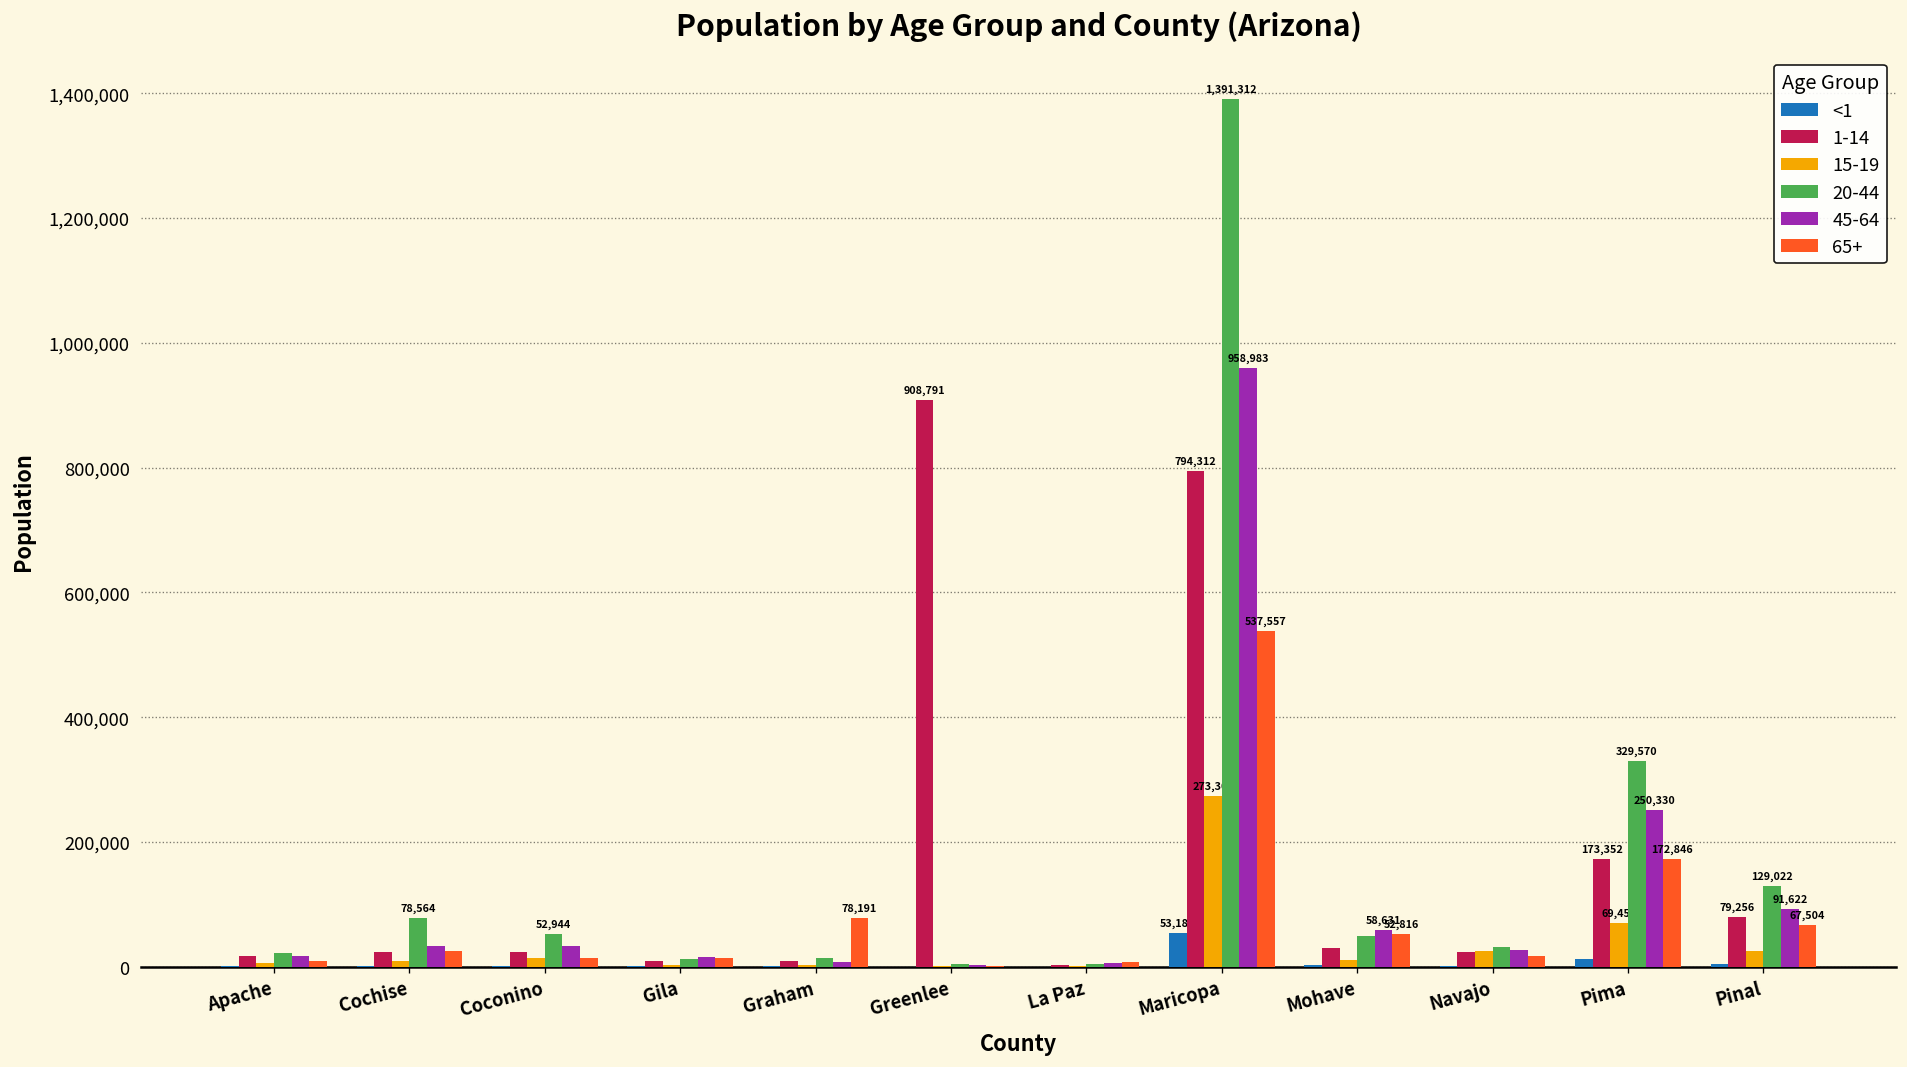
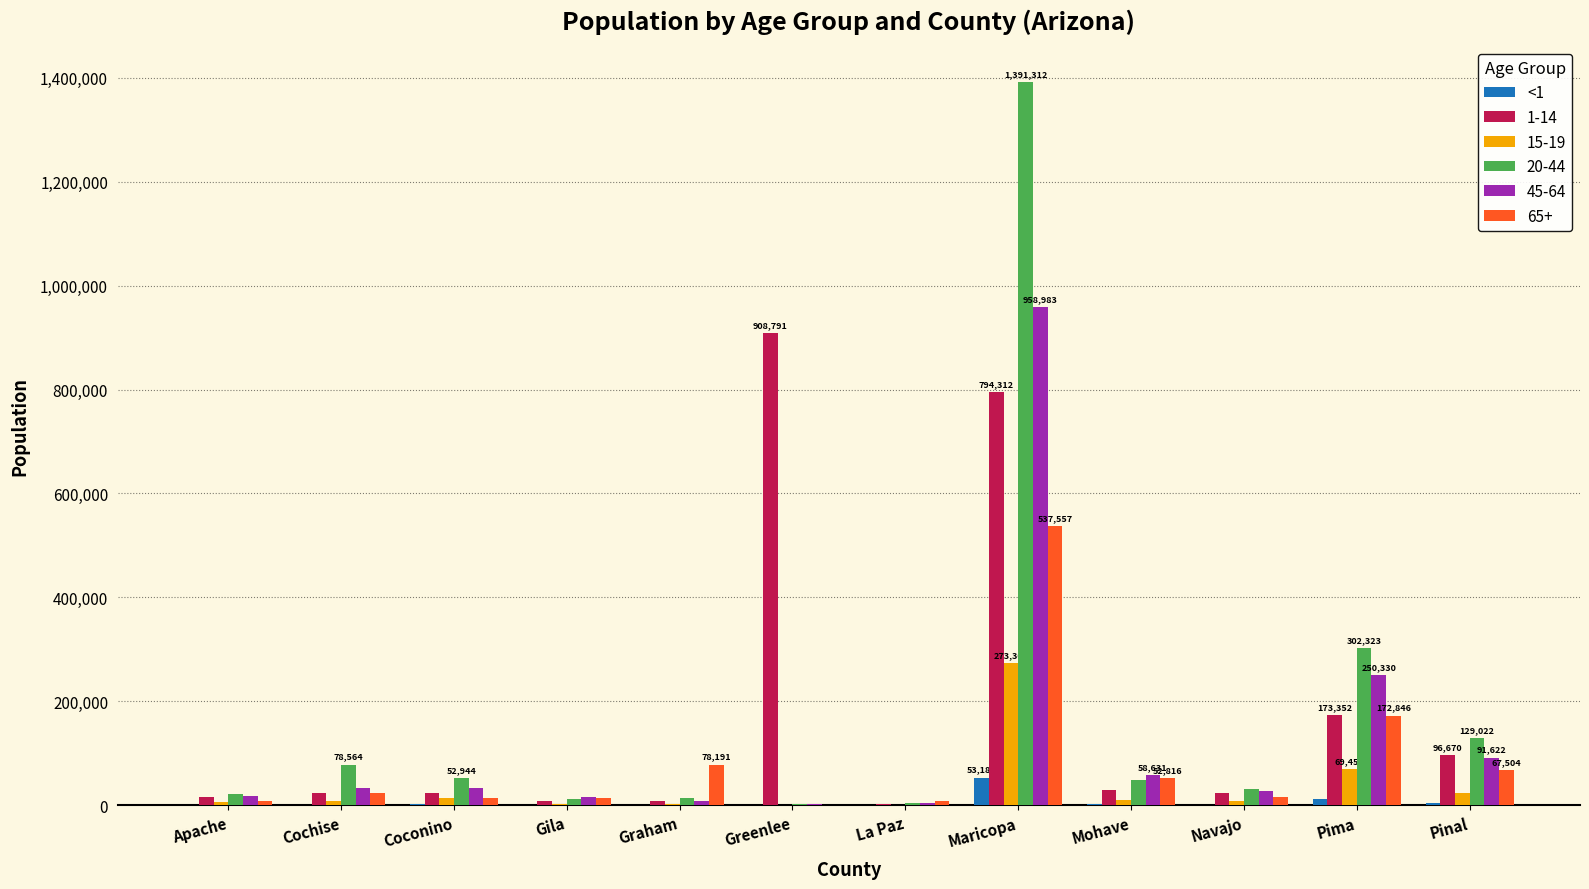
15-19, Navajo: 30,000 -> 10,000
20-44, Pima: 329,570 -> 302,323
1-14, Pinal: 79,256 -> 96,670
